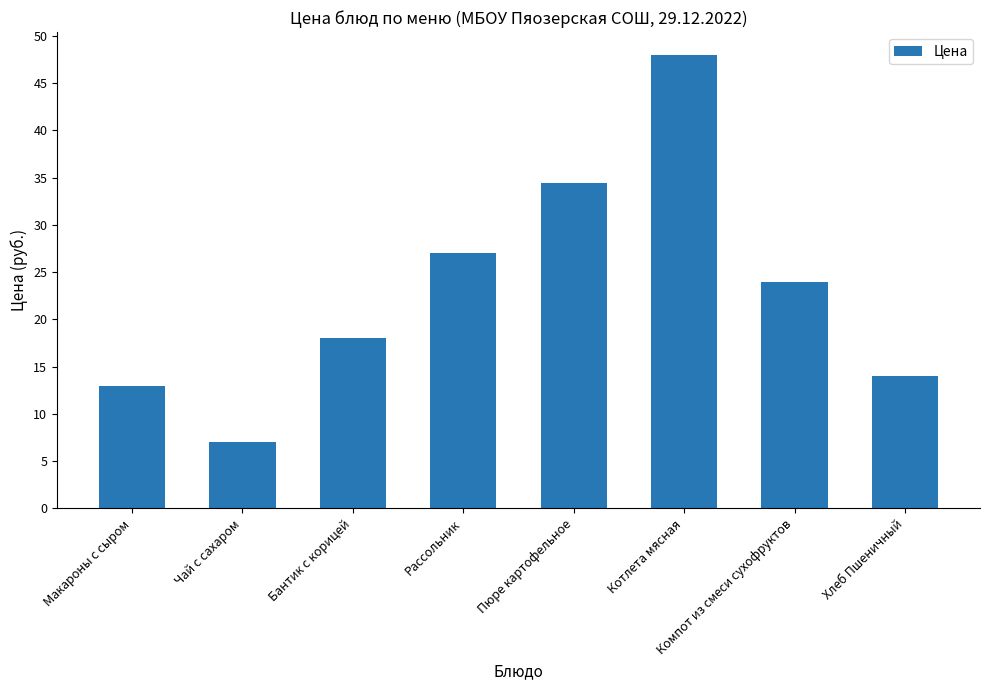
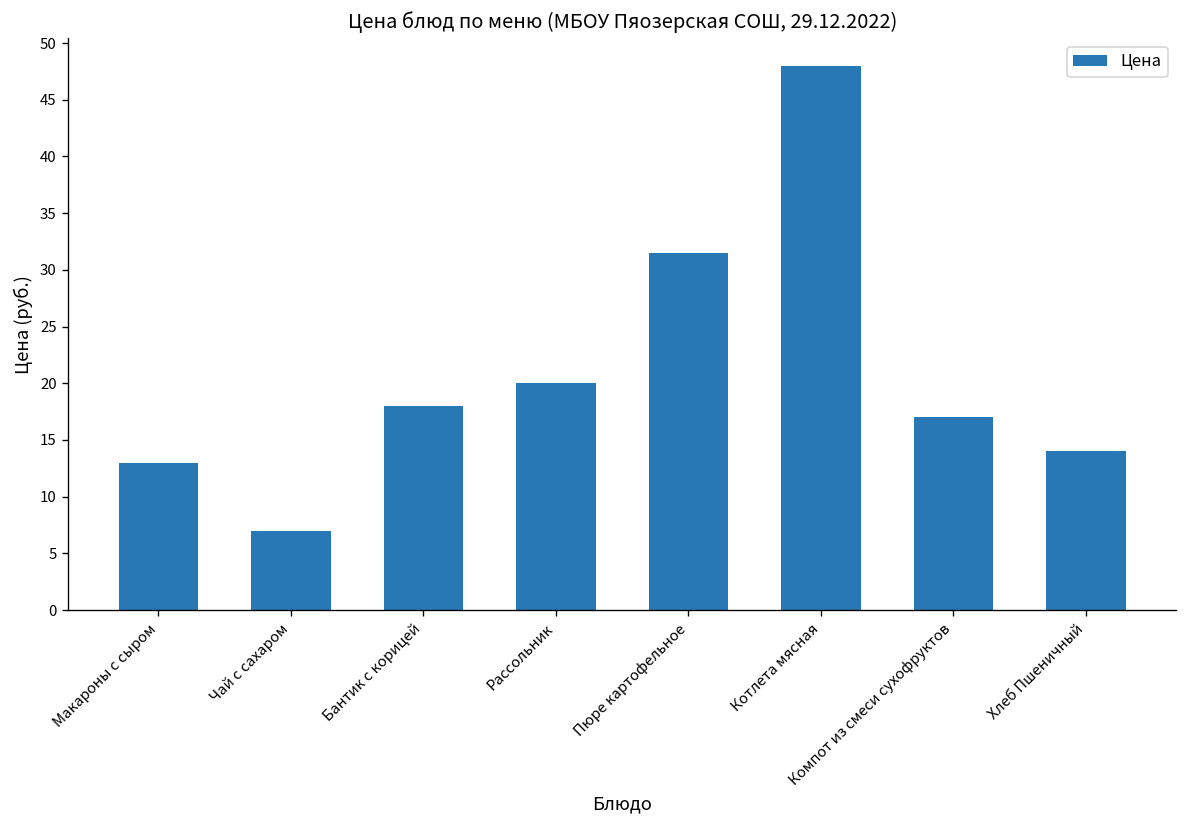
Рассольник: 27 -> 20
Пюре картофельное: 34 -> 32
Компот из смеси сухофруктов: 24 -> 17
